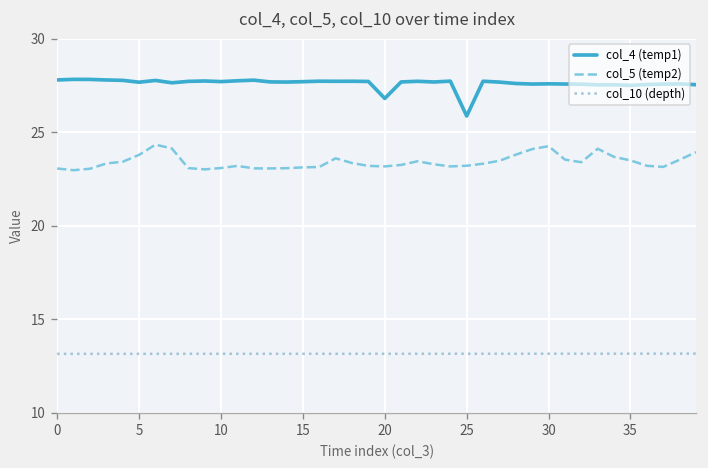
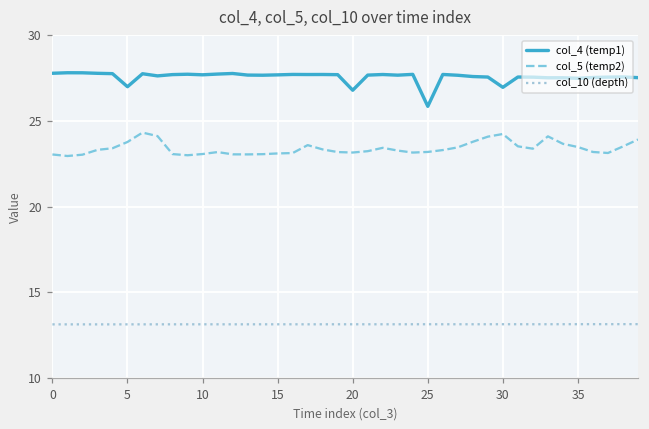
col_4 (temp1), 5: 27.7 -> 27.0
col_4 (temp1), 30: 27.6 -> 27.0
